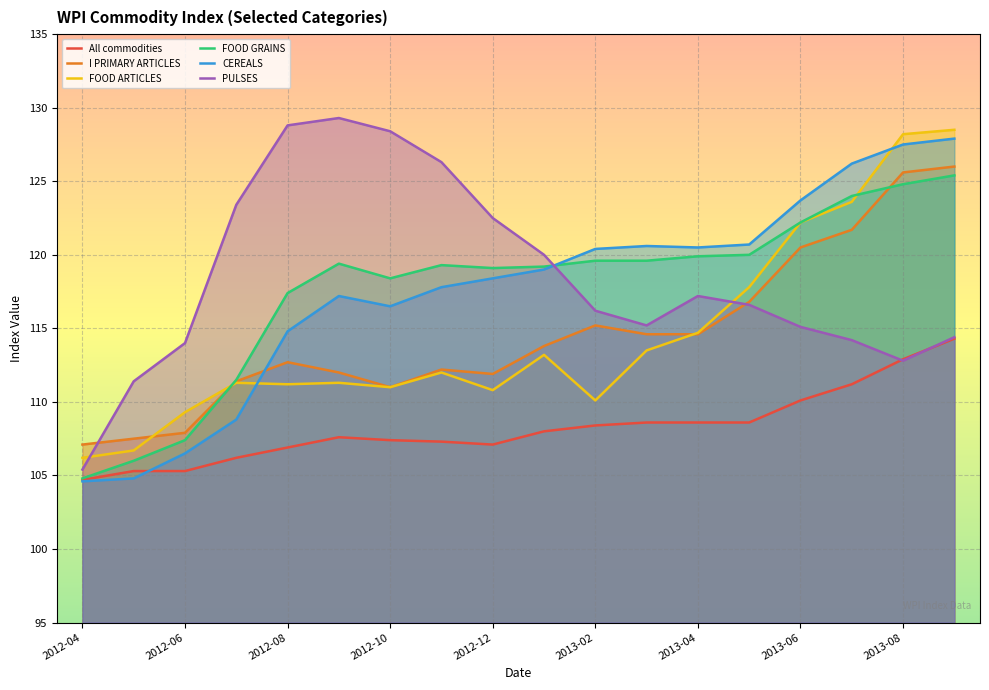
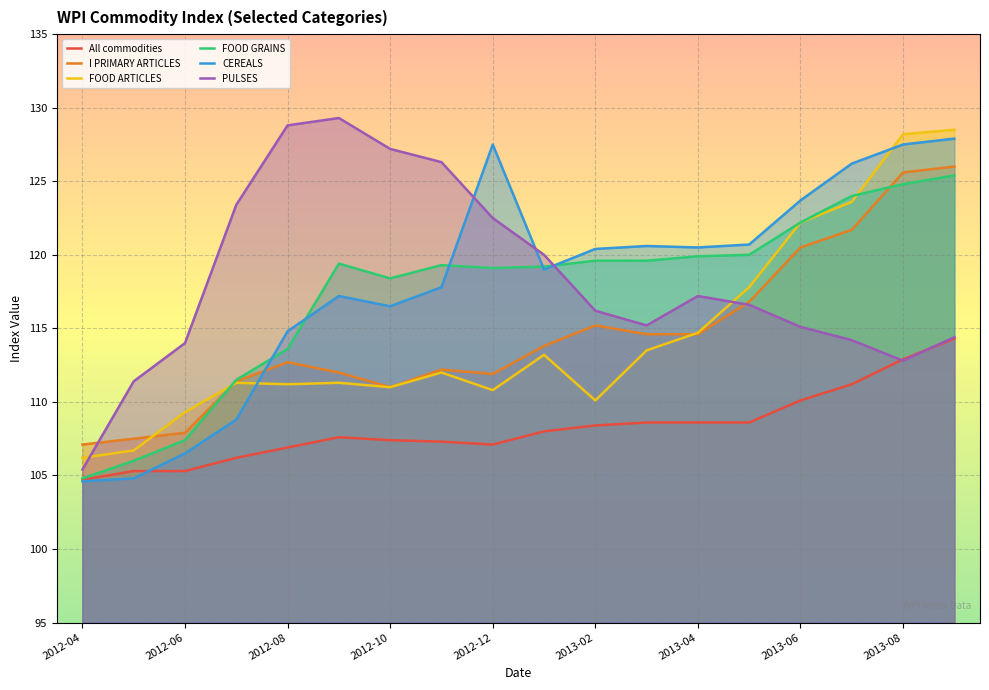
FOOD GRAINS, 2012-08: 117.4 -> 113.6
PULSES, 2012-10: 128.4 -> 127.2
CEREALS, 2012-12: 118.4 -> 127.5
